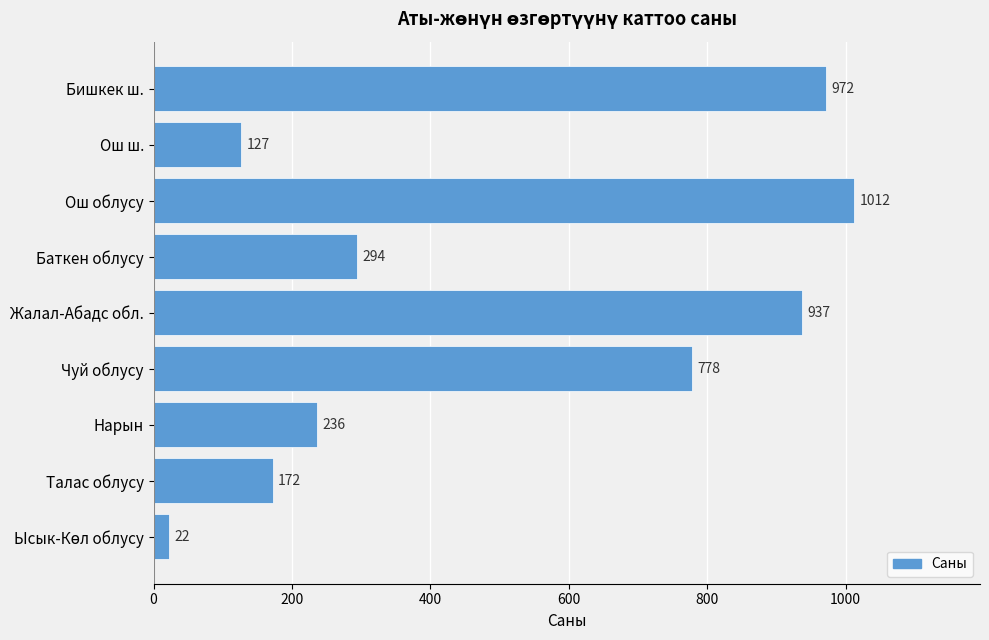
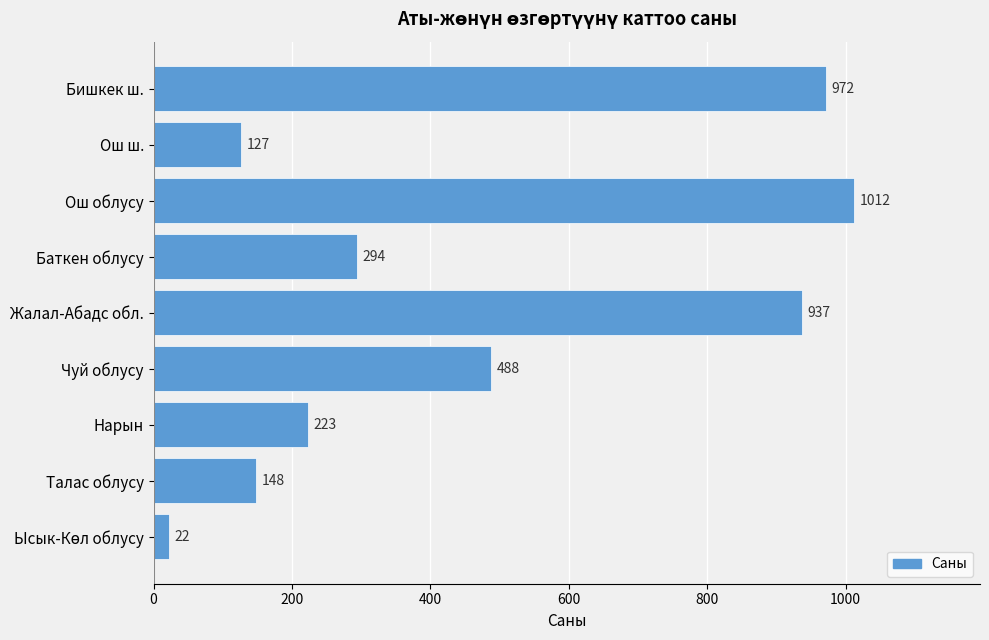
Чуй облусу: 778 -> 488
Нарын: 236 -> 223
Талас облусу: 172 -> 148
